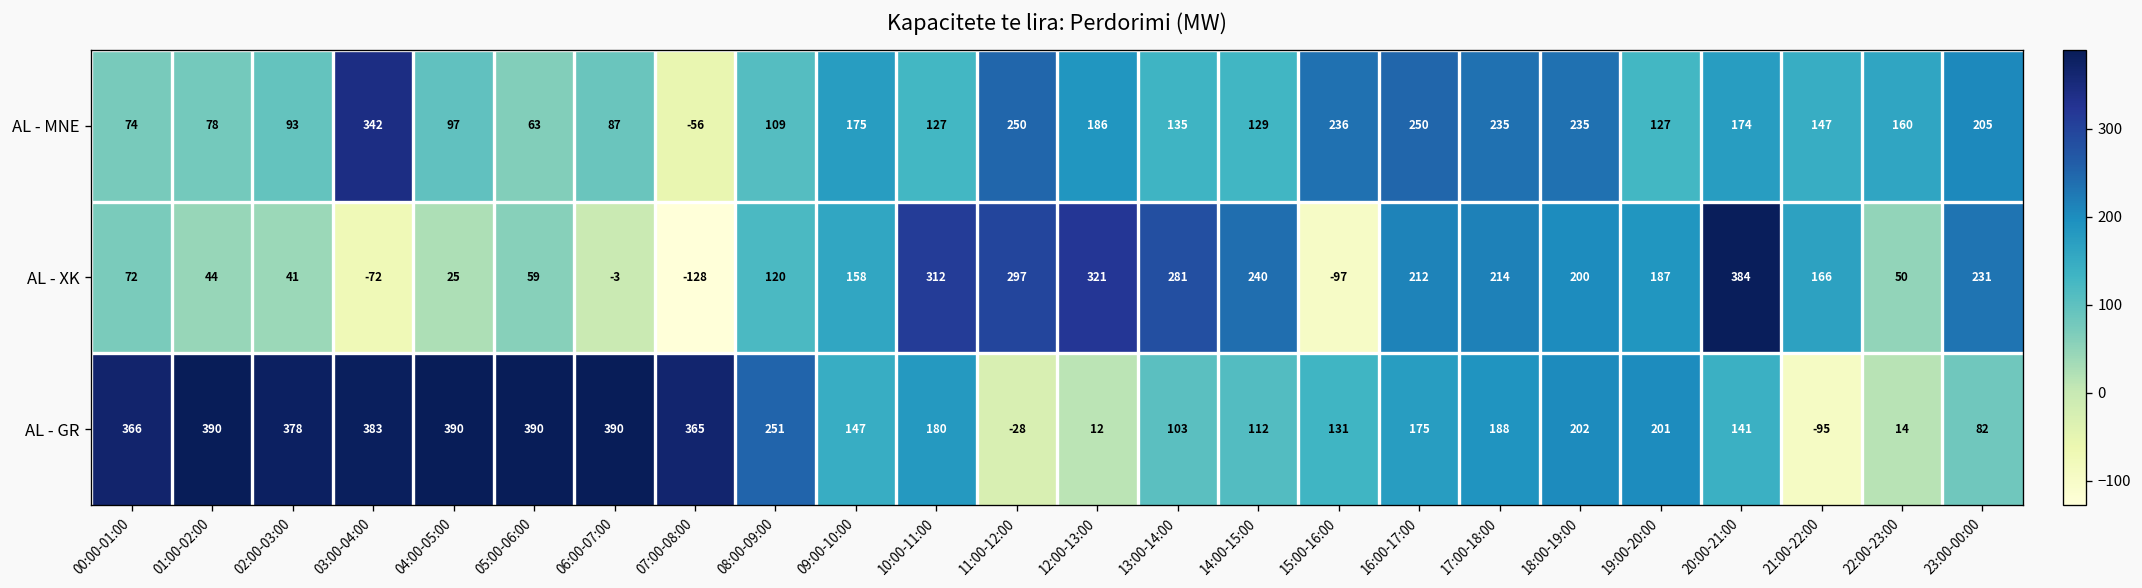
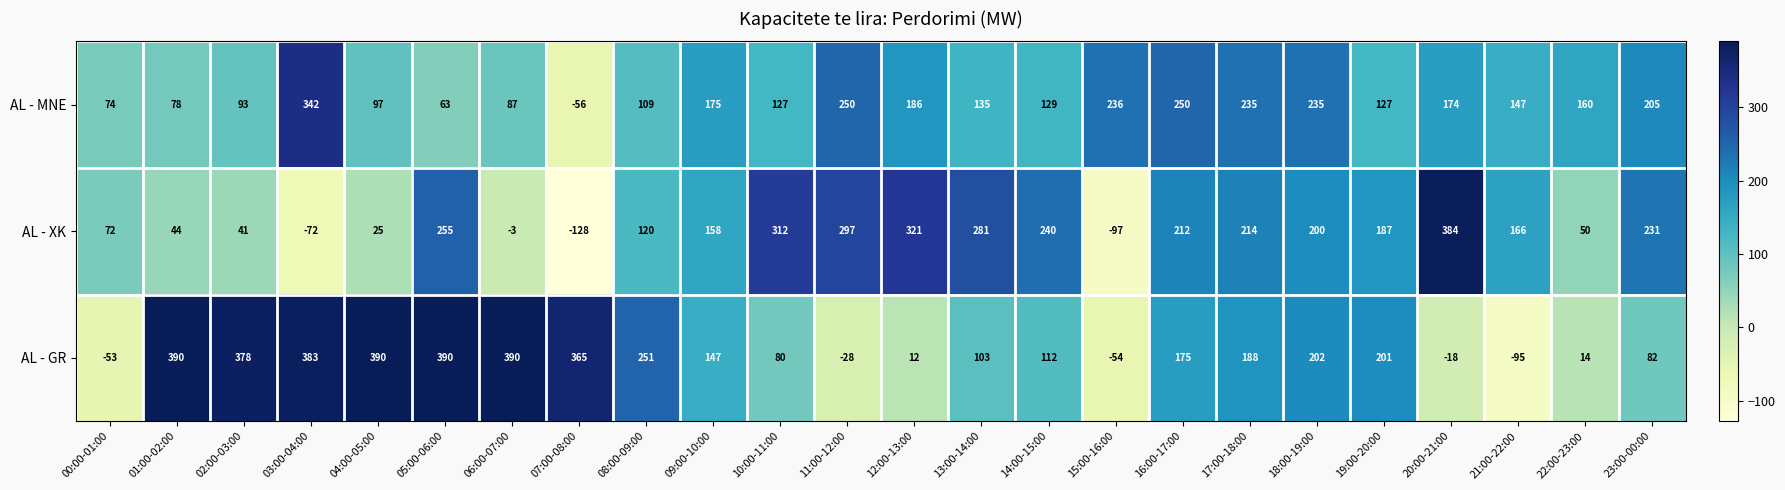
AL - XK, 05:00-06:00: 59 -> 255
AL - GR, 00:00-01:00: 366 -> -53
AL - GR, 10:00-11:00: 180 -> 80
AL - GR, 15:00-16:00: 131 -> -54
AL - GR, 20:00-21:00: 141 -> -18
